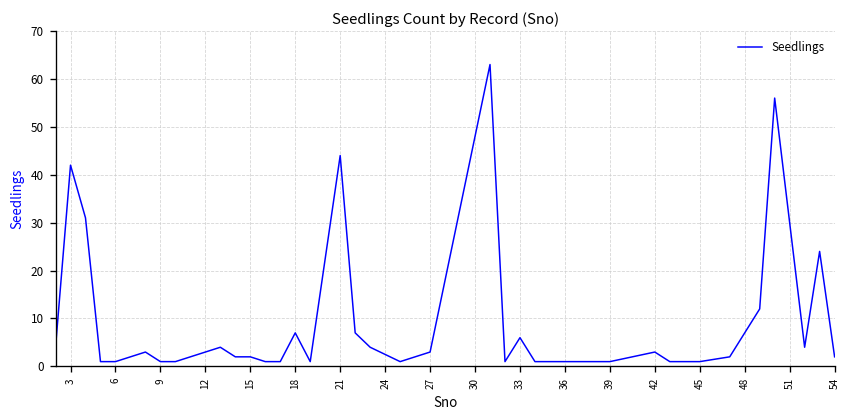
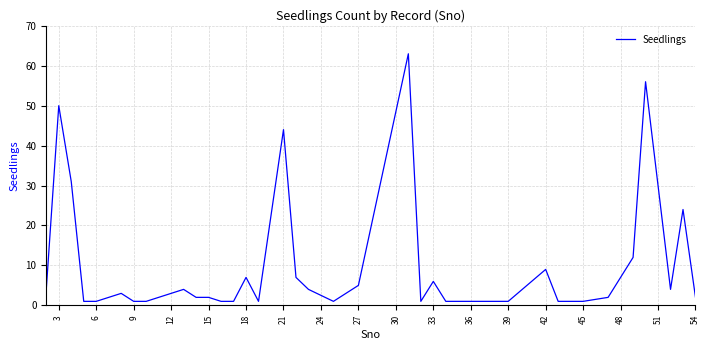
3: 42 -> 50
27: 3 -> 5
42: 3 -> 9
